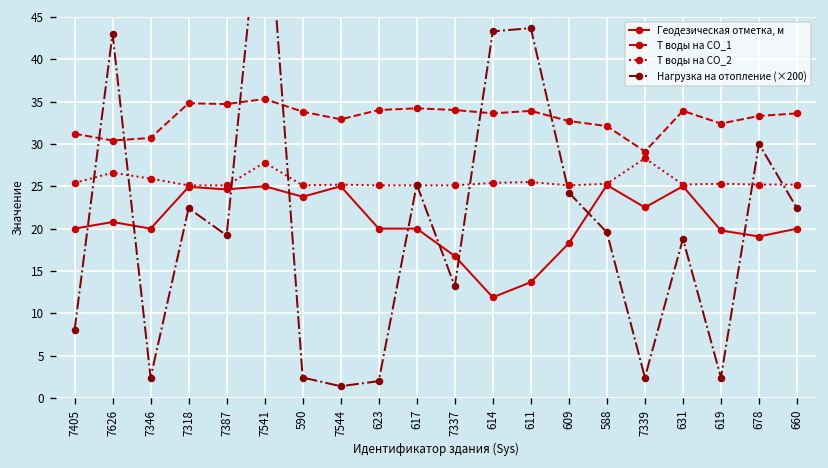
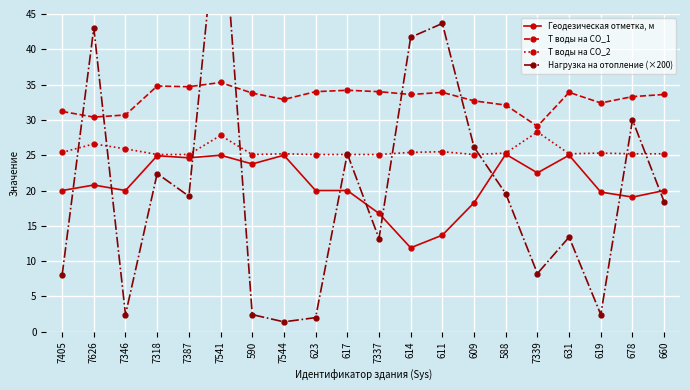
Нагрузка на отопление (×200), 614: 43 -> 42
Нагрузка на отопление (×200), 609: 24 -> 26
Нагрузка на отопление (×200), 7339: 2 -> 8
Нагрузка на отопление (×200), 631: 19 -> 13
Нагрузка на отопление (×200), 660: 22 -> 18
